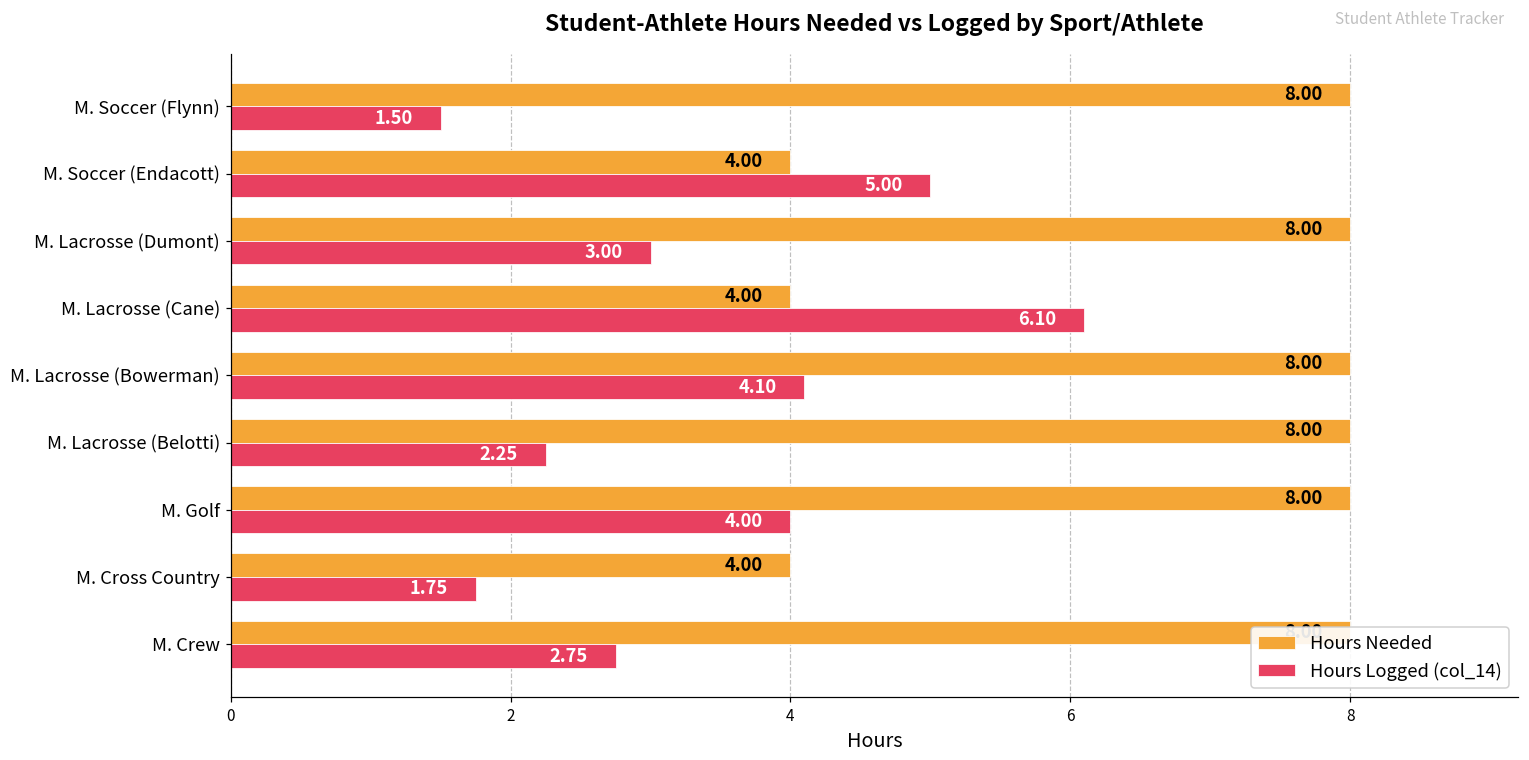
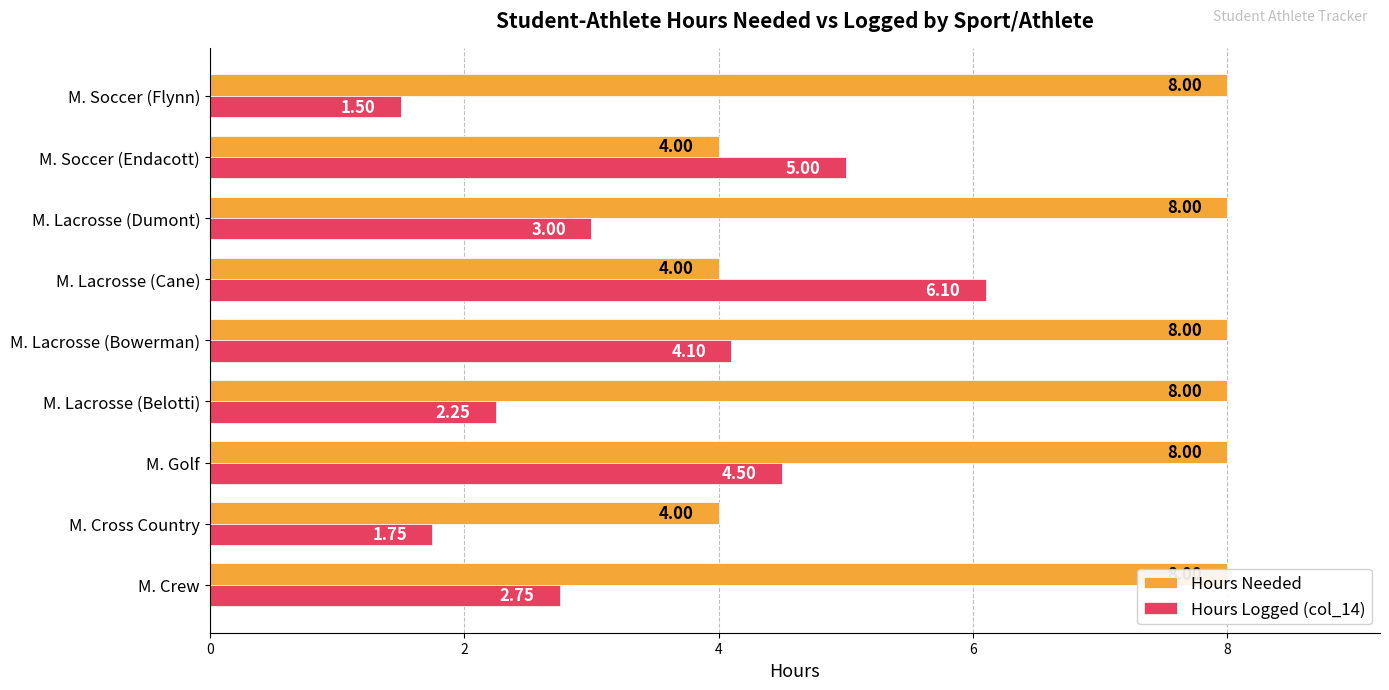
Hours Logged (col_14), M. Golf: 4.00 -> 4.50
